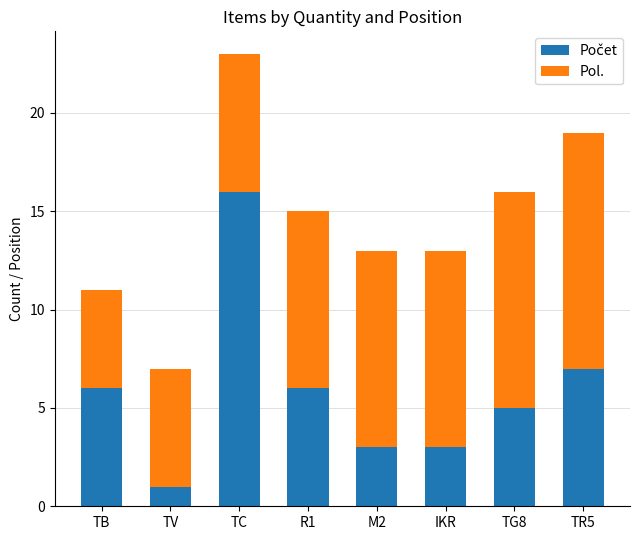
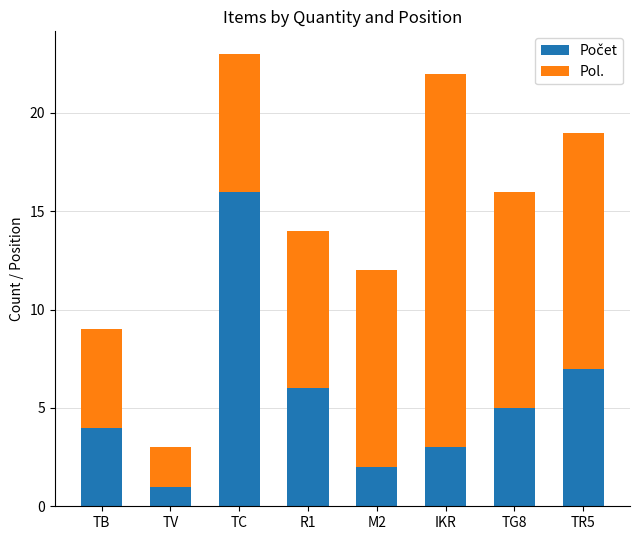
Počet, TB: 6 -> 4
Pol., TV: 6 -> 2
Pol., R1: 9 -> 8
Počet, M2: 3 -> 2
Pol., IKR: 10 -> 19
